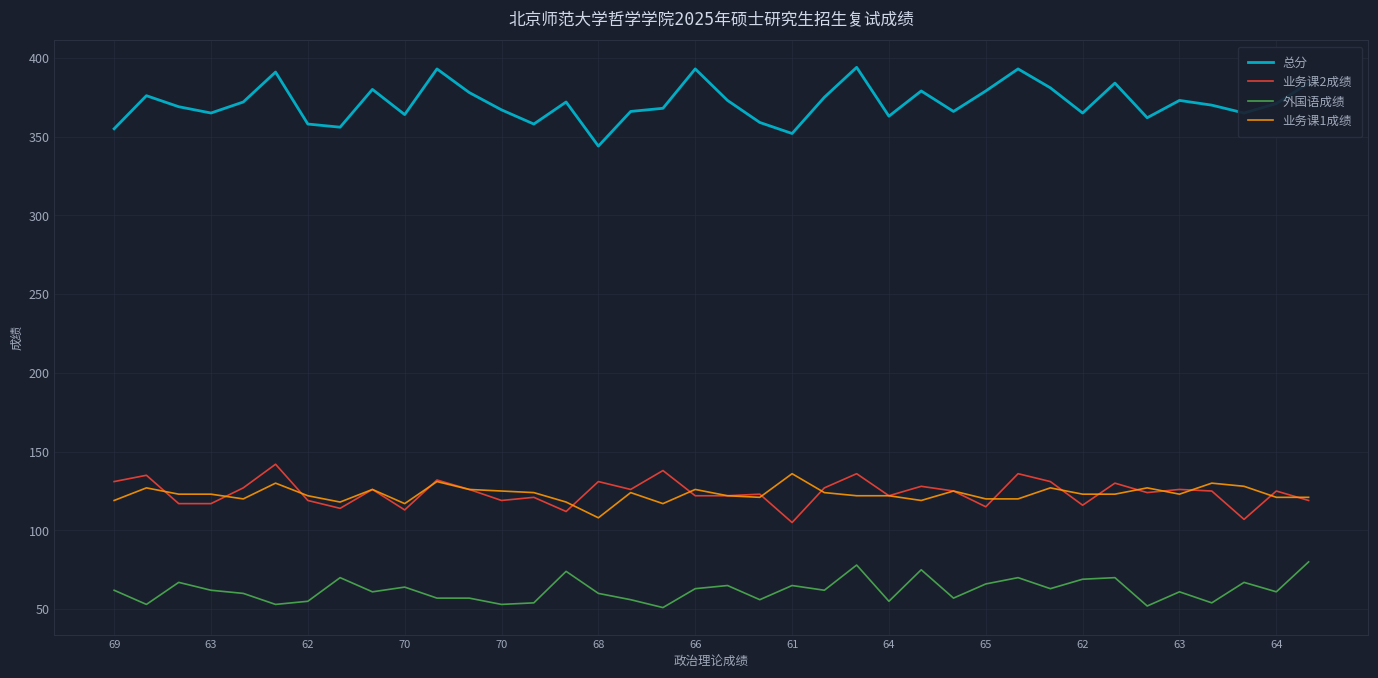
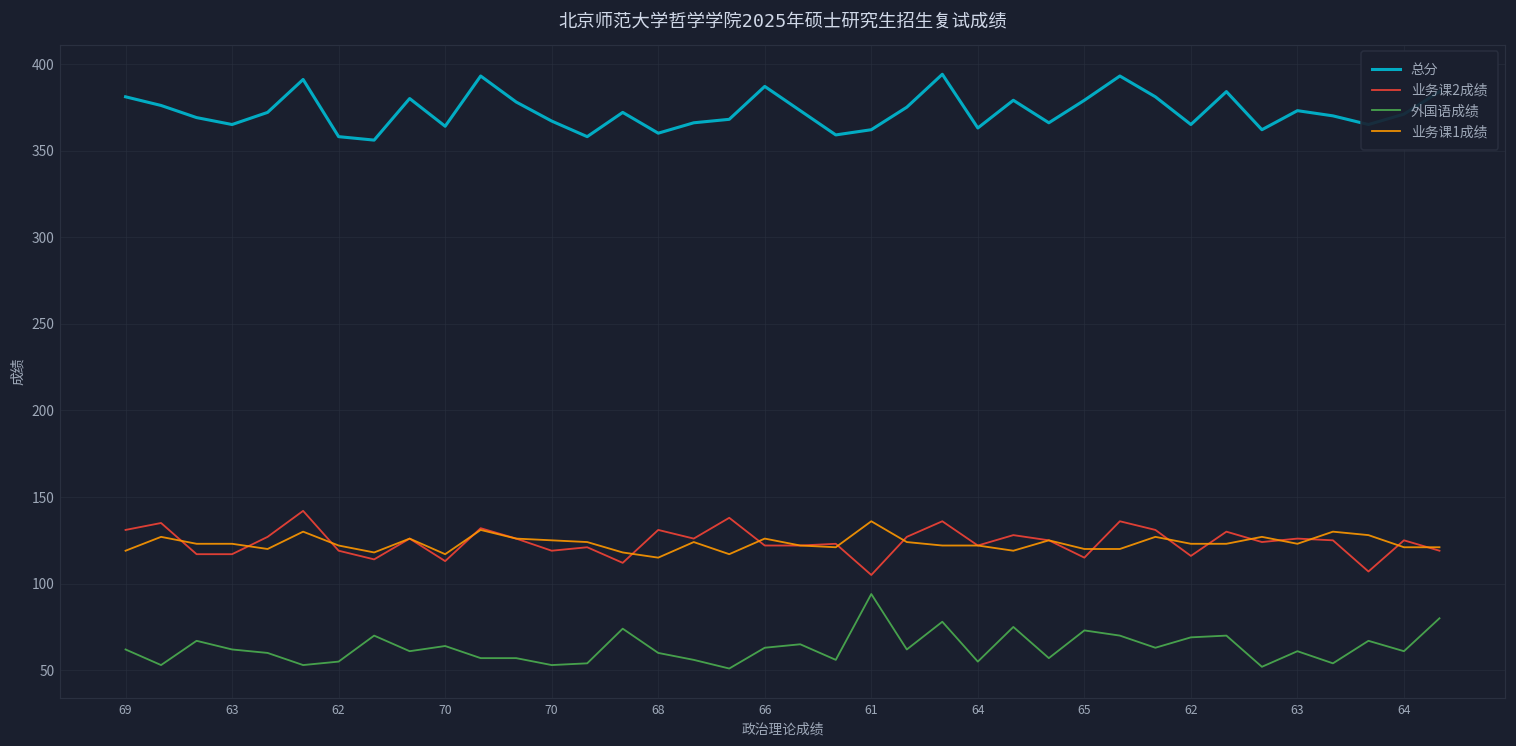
总分, 69: 355 -> 381
总分, 68: 344 -> 360
业务课1成绩, 68: 108 -> 115
总分, 66: 393 -> 387
总分, 61: 352 -> 362
外国语成绩, 61: 65 -> 94
外国语成绩, 65: 66 -> 73
